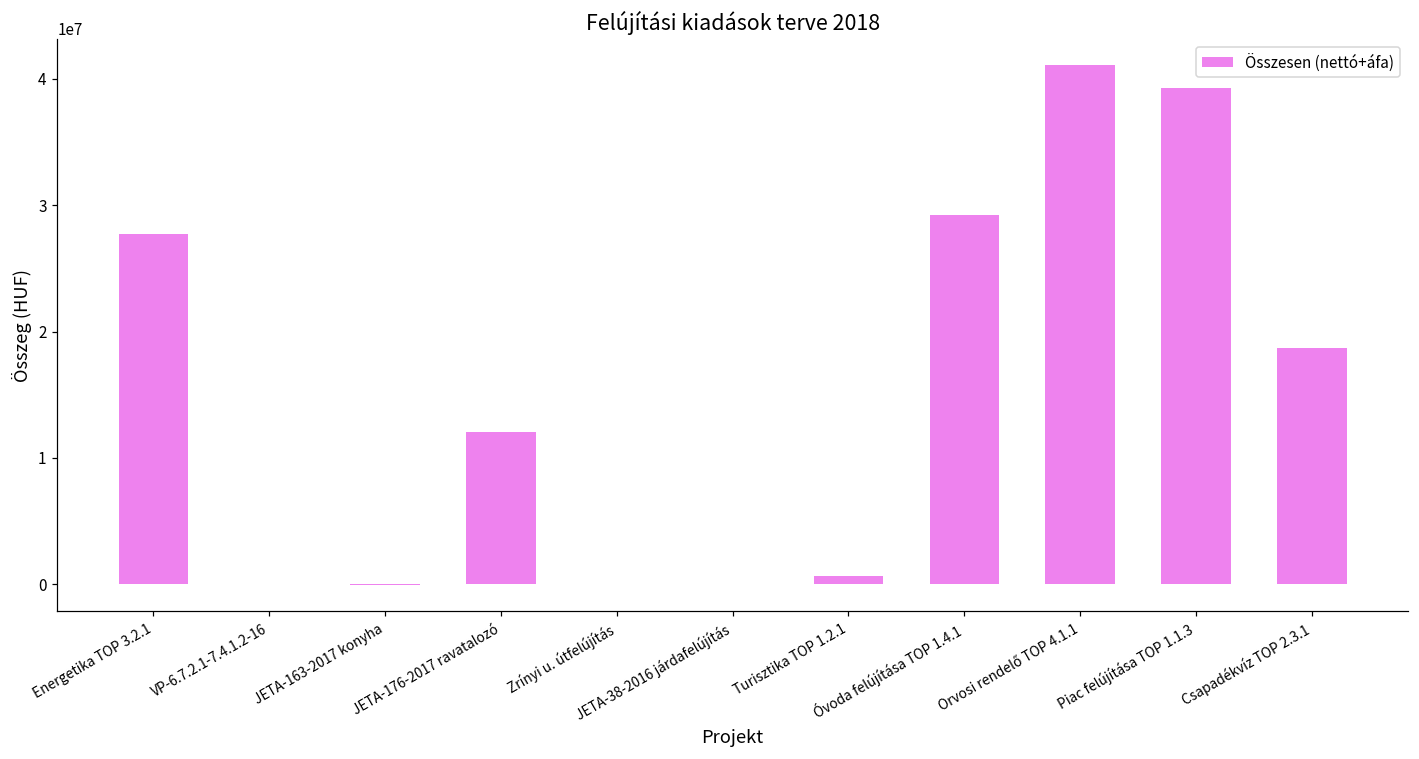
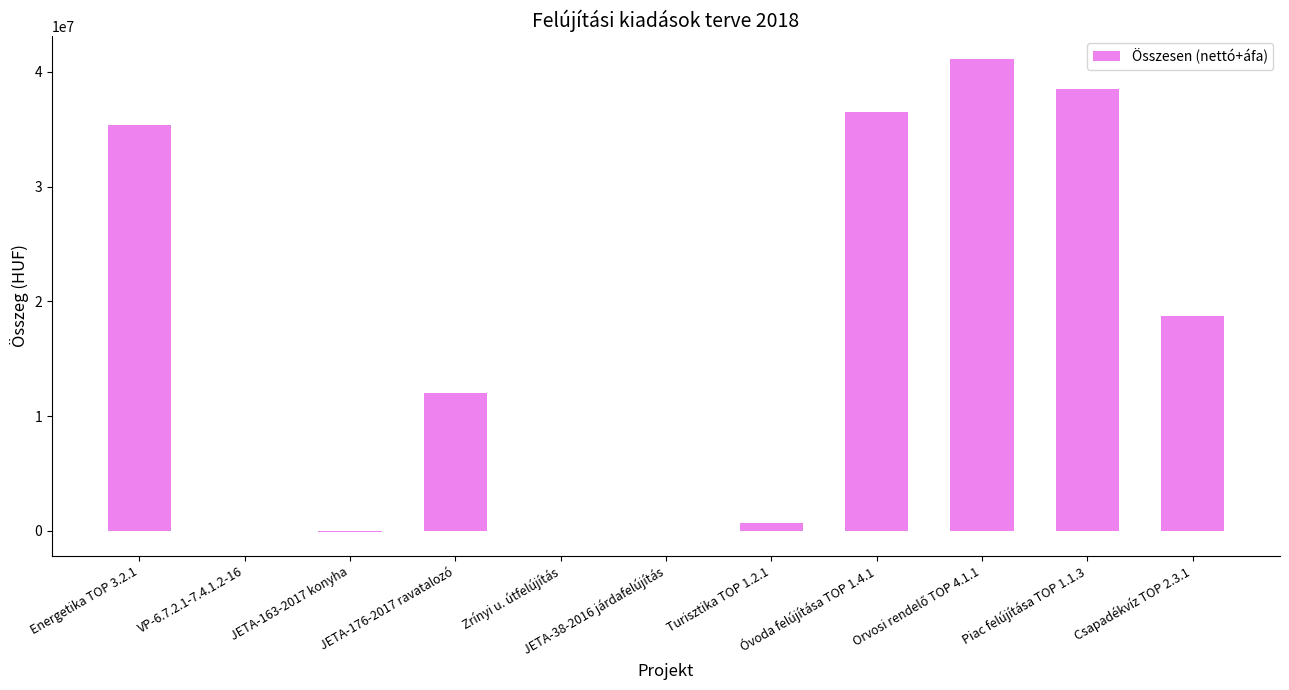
Energetika TOP 3.2.1: 27800000 -> 35400000
Óvoda felújítása TOP 1.4.1: 29200000 -> 36500000
Piac felújítása TOP 1.1.3: 39300000 -> 38500000
